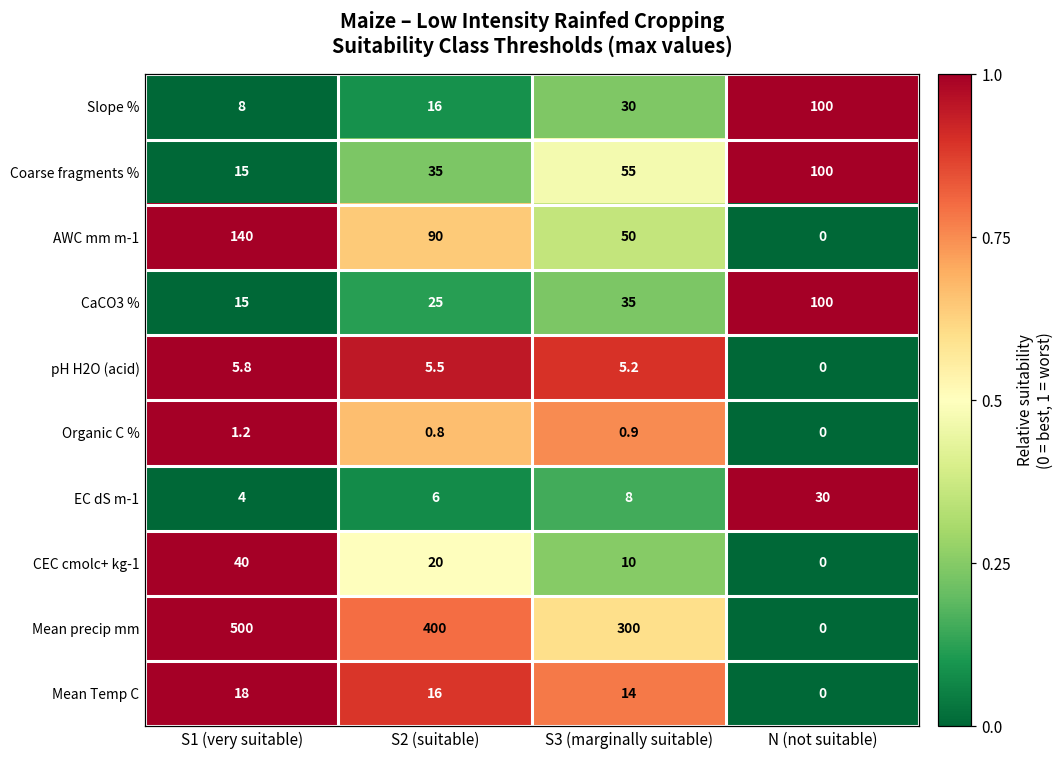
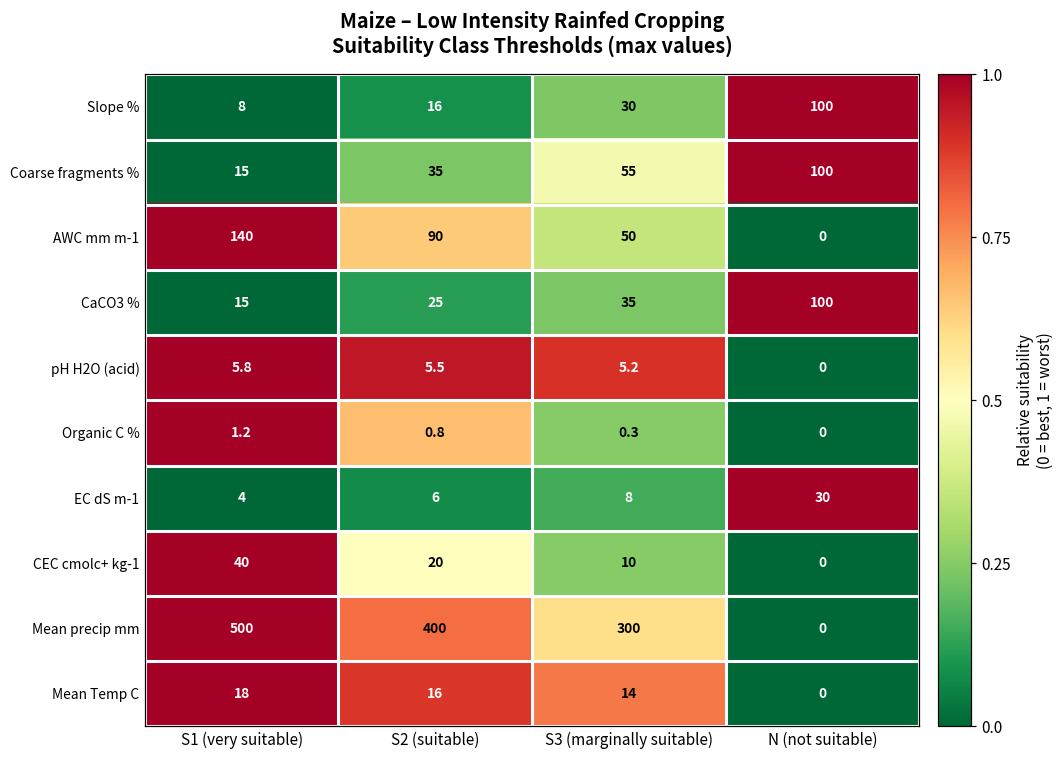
Organic C %, S3 (marginally suitable): 0.9 -> 0.3
